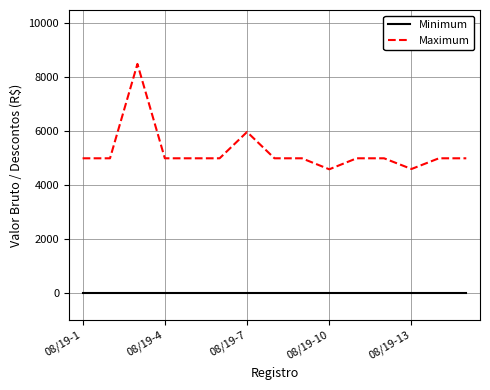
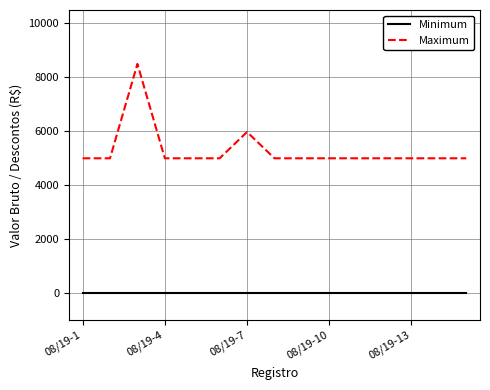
Maximum, 08/19-10: 4600 -> 5000
Maximum, 08/19-13: 4600 -> 5000
